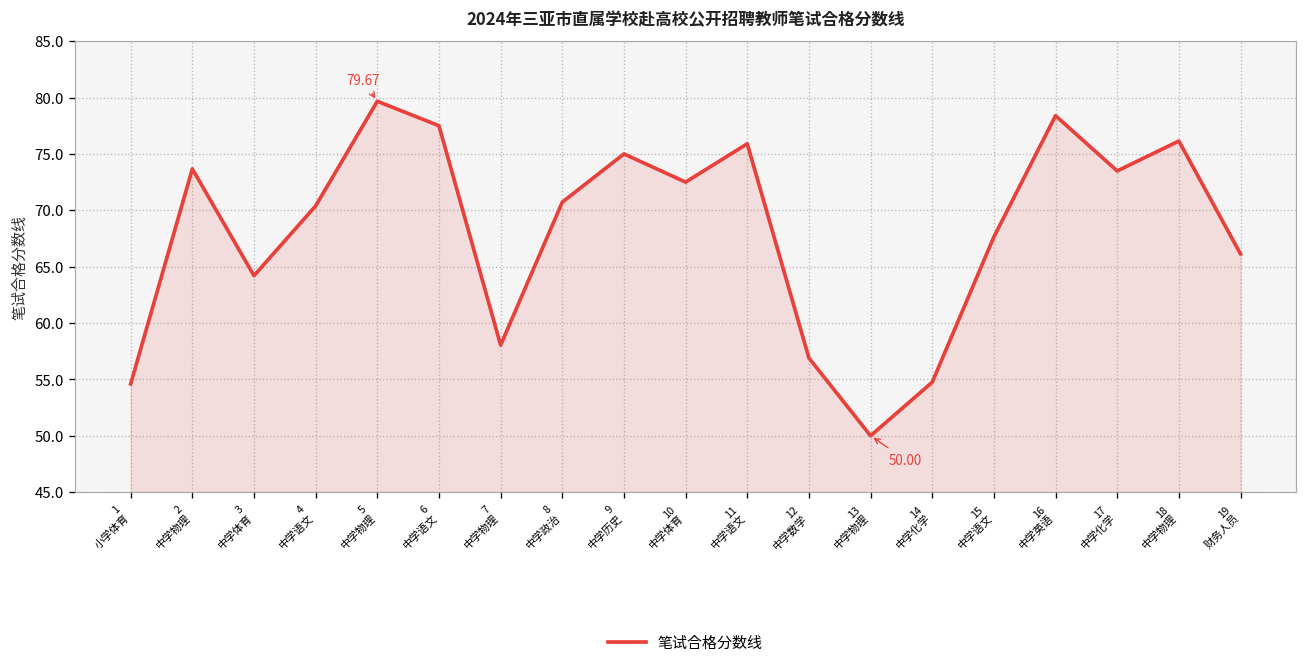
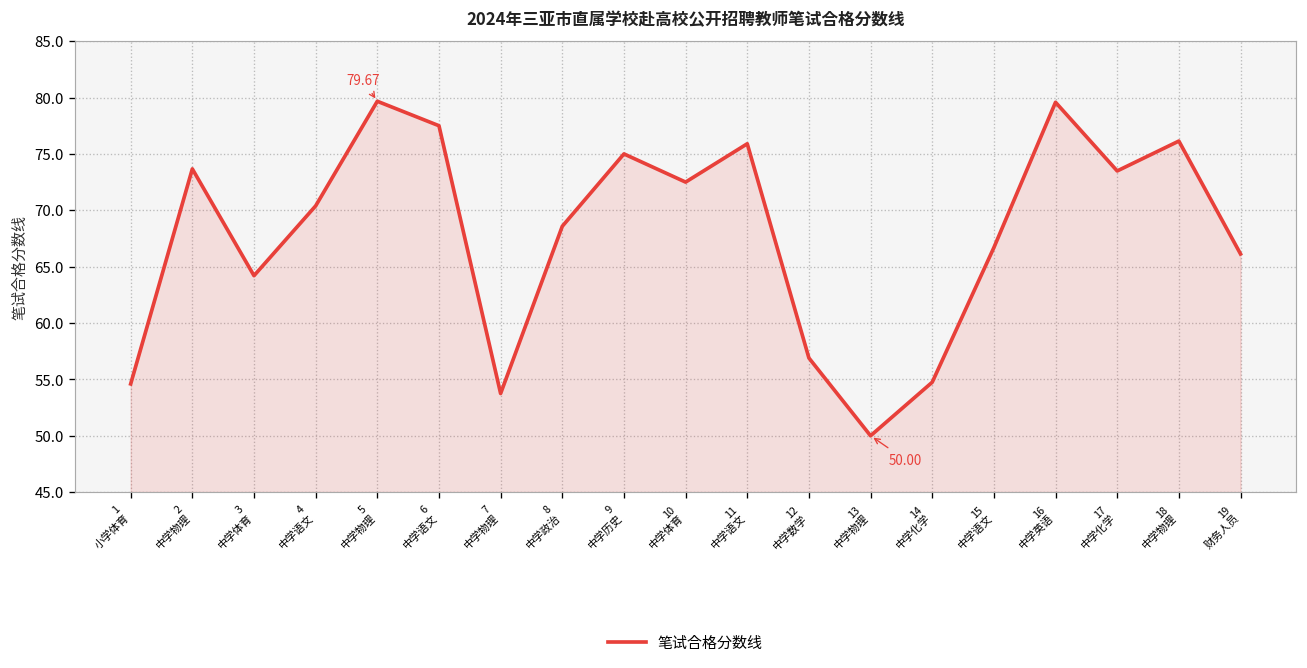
7 中学物理: 58 -> 54
8 中学政治: 71 -> 69
15 中学语文: 68 -> 67
16 中学英语: 78 -> 80
